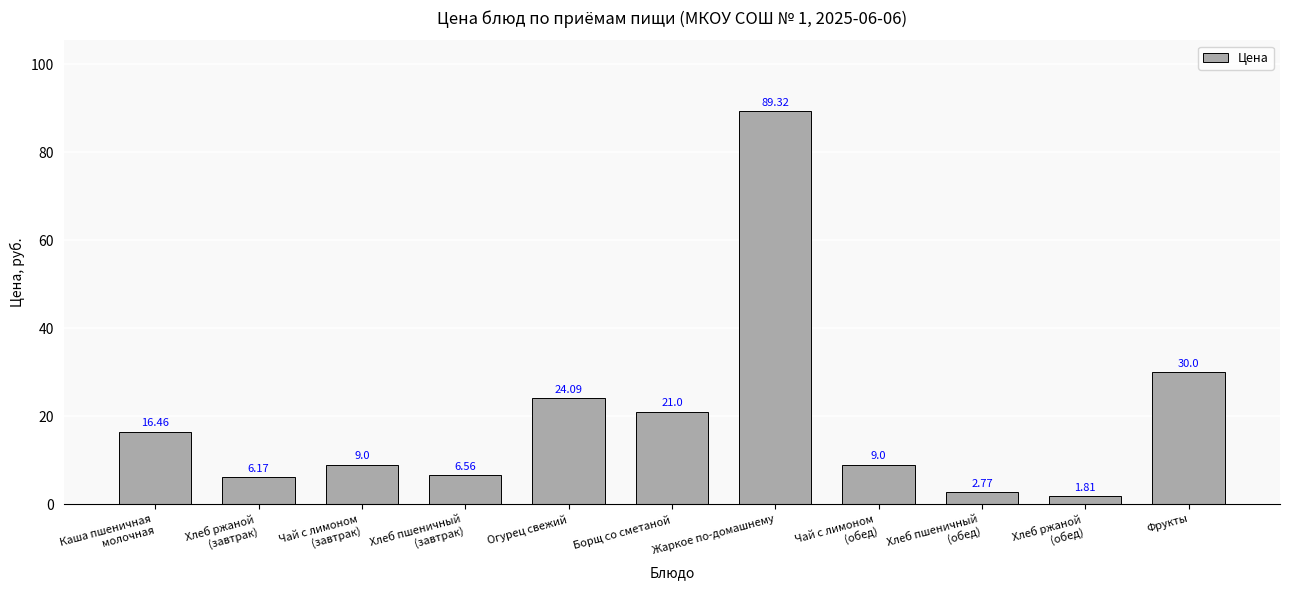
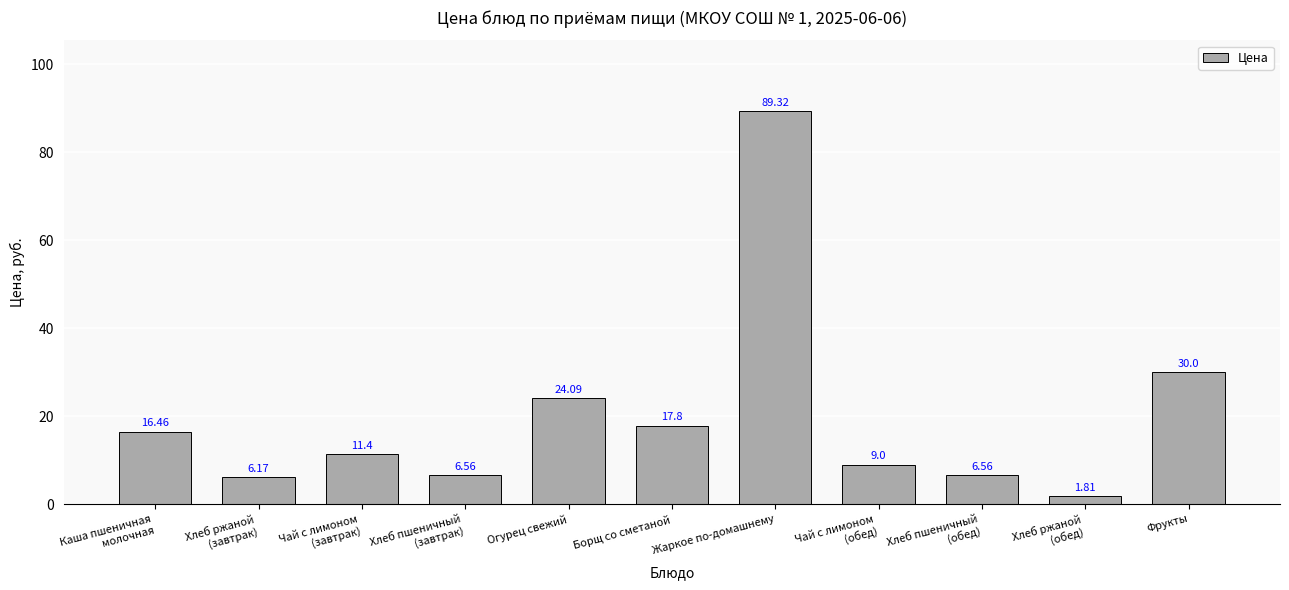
Чай с лимоном (завтрак): 9.0 -> 11.4
Борщ со сметаной: 21.0 -> 17.8
Хлеб пшеничный (обед): 2.77 -> 6.56
